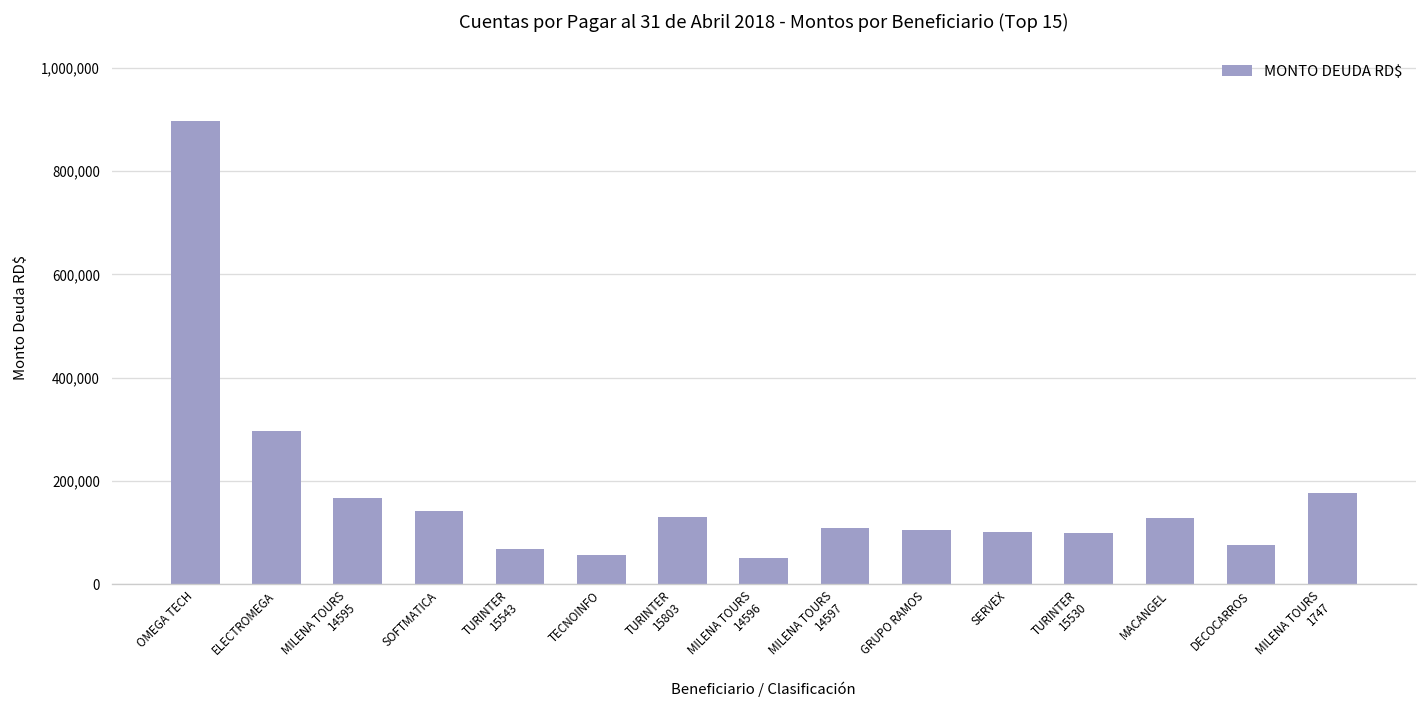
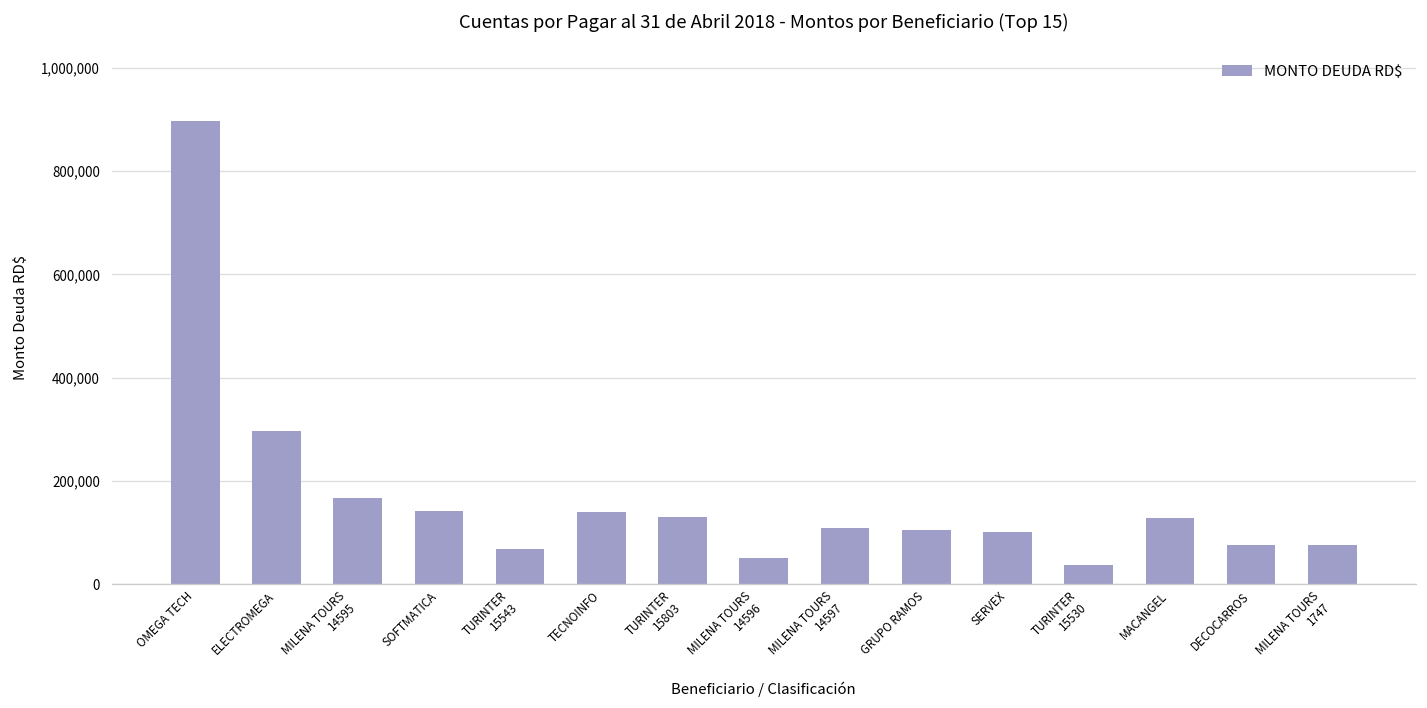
TECNOINFO: 60,000 -> 140,000
TURINTER 15530: 100,000 -> 40,000
MILENA TOURS 1747: 180,000 -> 80,000
